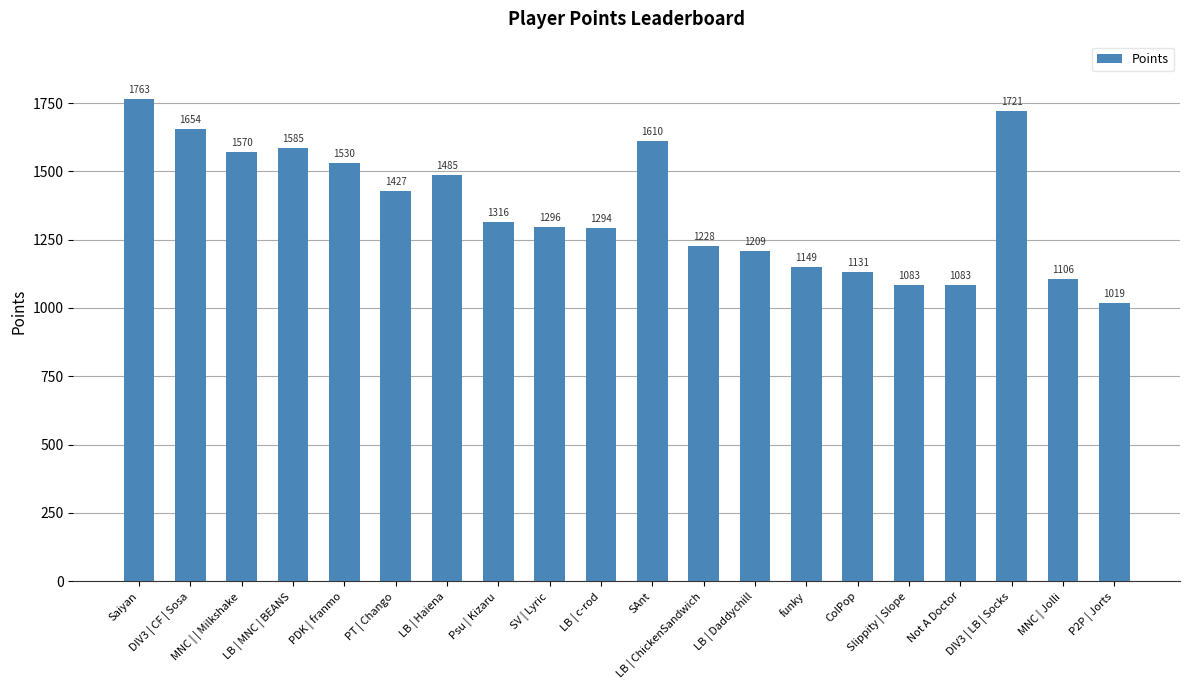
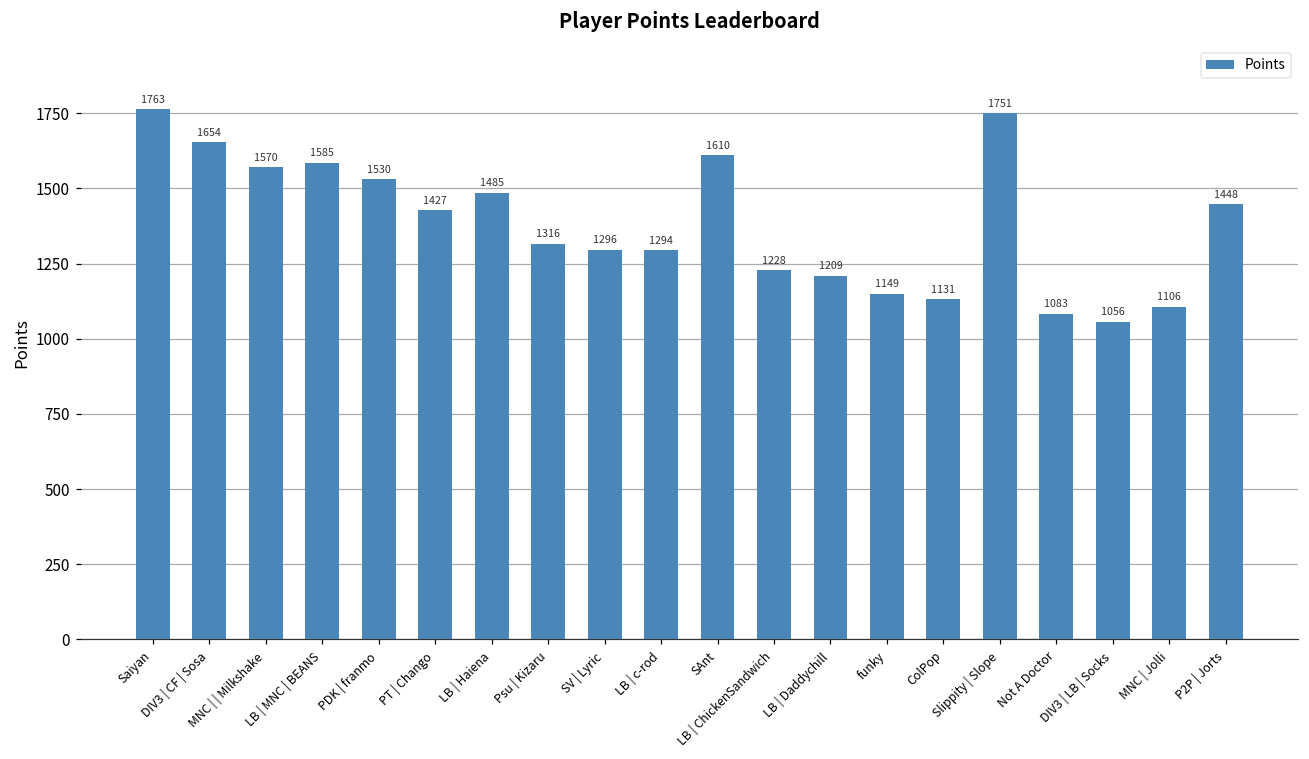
Slippity | Slope: 1083 -> 1751
DIV3 | LB | Socks: 1721 -> 1056
P2P | Jorts: 1019 -> 1448
